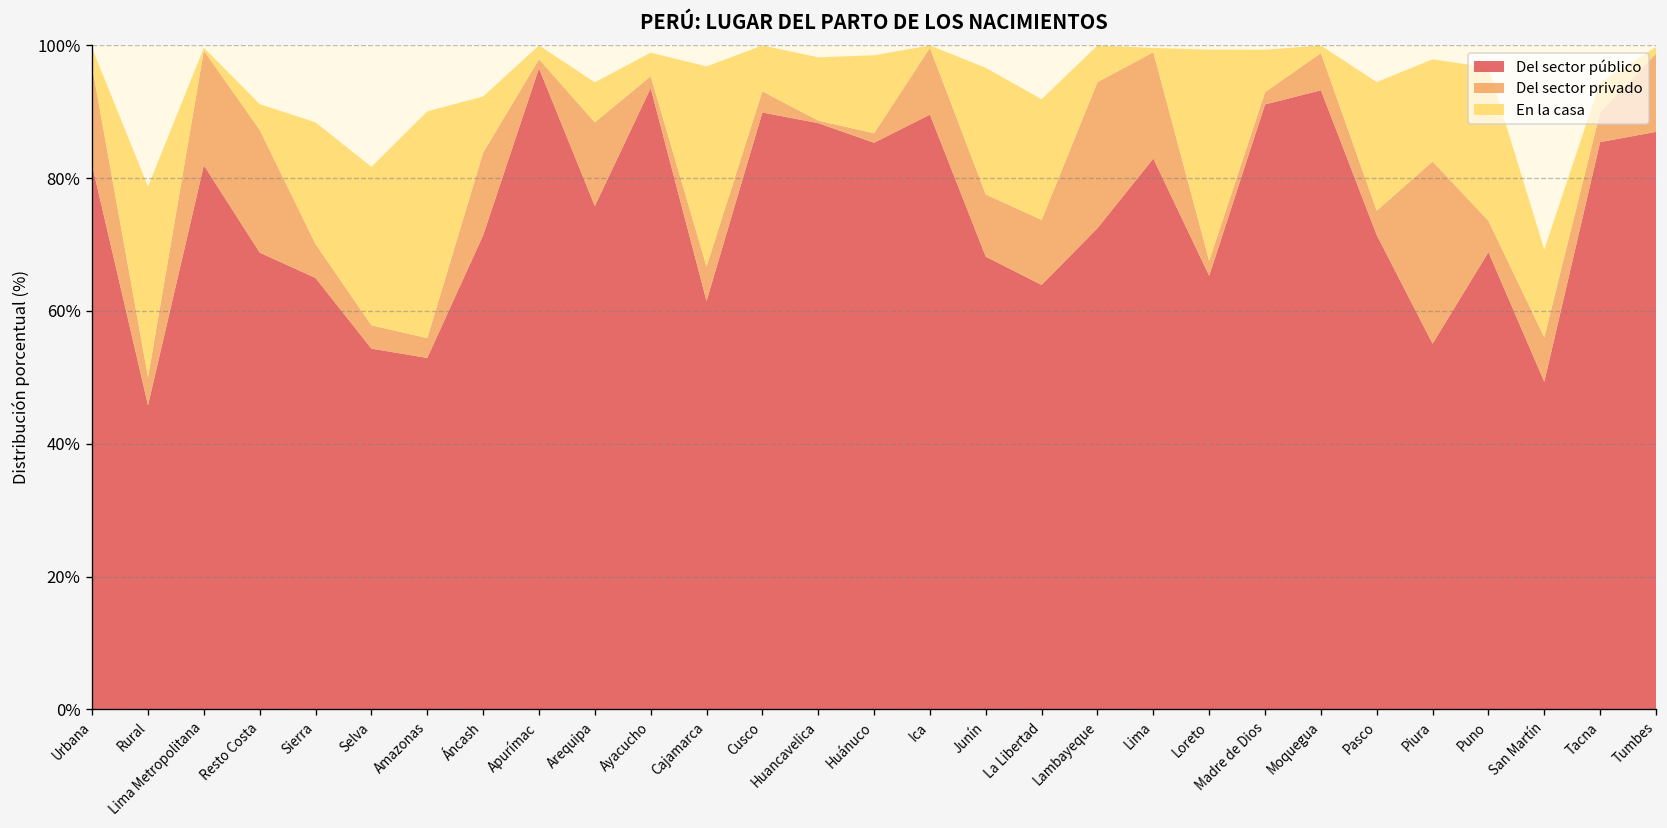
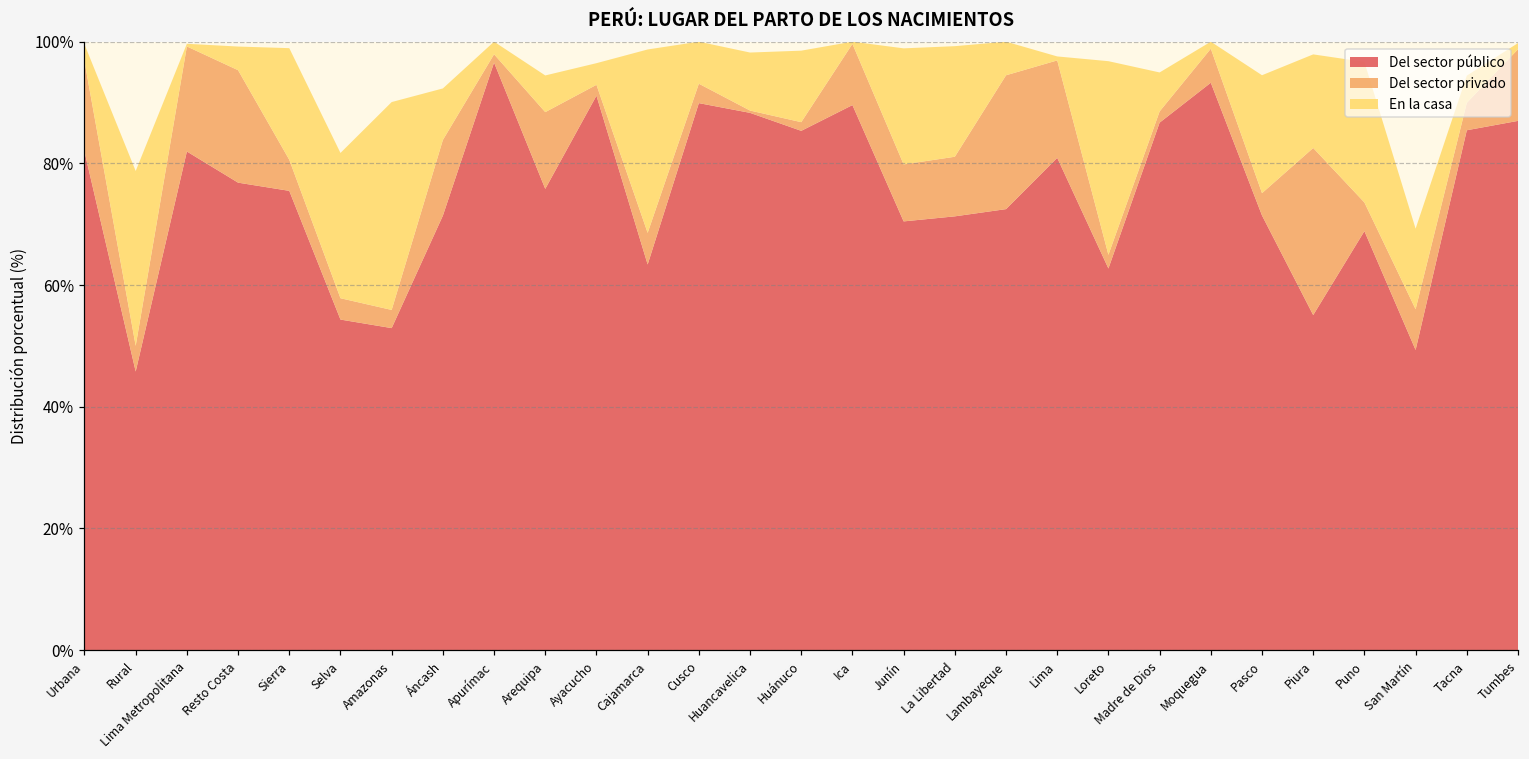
Del sector público, Resto Costa: 69% -> 77%
Del sector público, Sierra: 65% -> 75%
Del sector público, Ayacucho: 94% -> 91%
Del sector público, Cajamarca: 62% -> 63%
Del sector público, Junín: 68% -> 70%
Del sector público, La Libertad: 64% -> 71%
Del sector público, Lima: 83% -> 81%
Del sector público, Loreto: 65% -> 63%
Del sector público, Madre de Dios: 91% -> 87%
